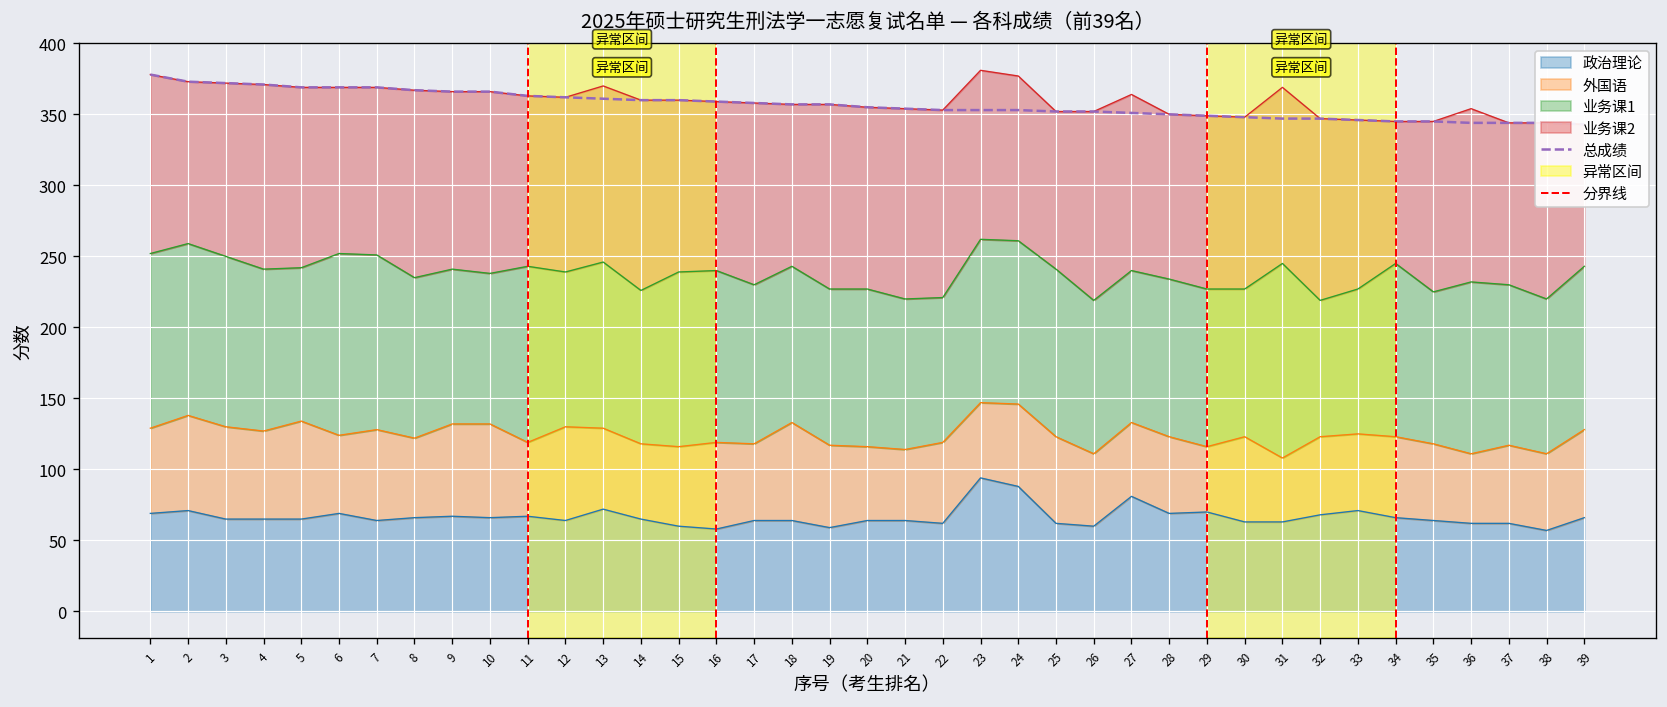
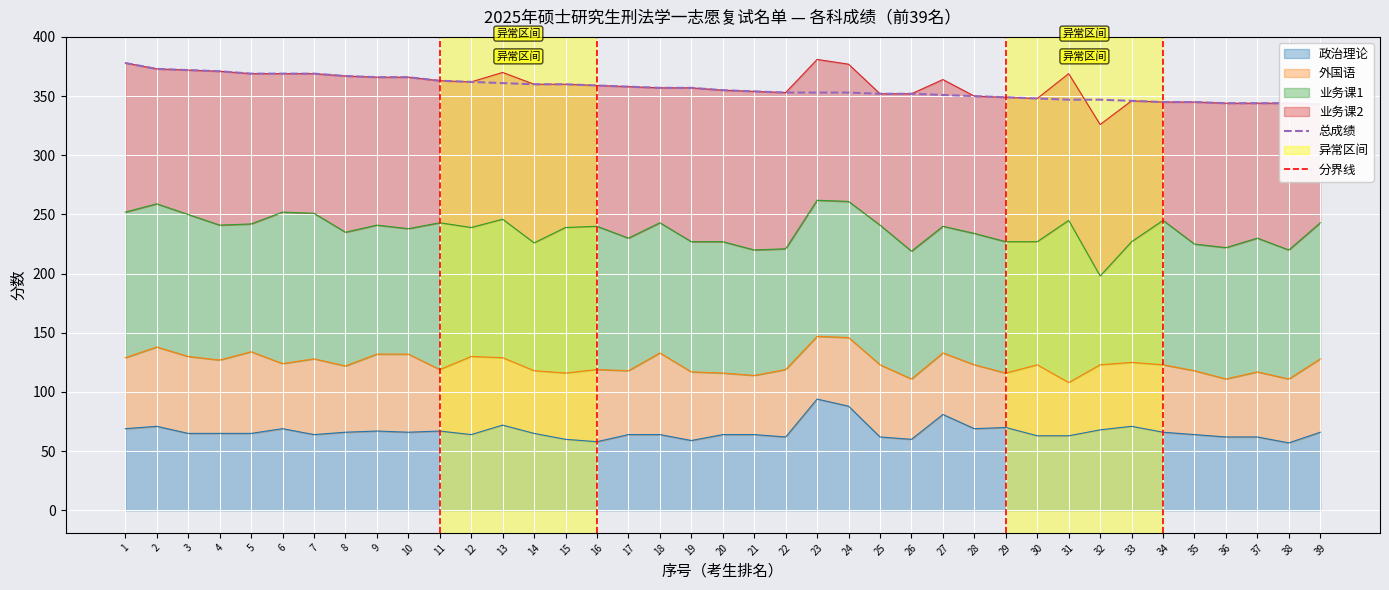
业务课1, 32: 96 -> 75
业务课1, 36: 121 -> 111
